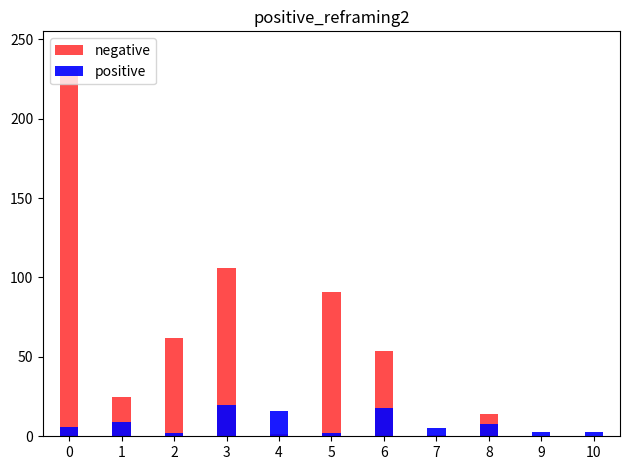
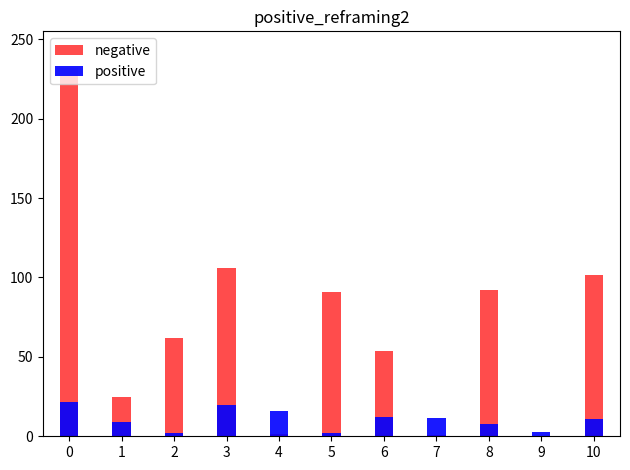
positive, 0: 6 -> 22
positive, 6: 18 -> 12
positive, 7: 5 -> 11
negative, 8: 14 -> 92
negative, 10: 0 -> 102
positive, 10: 3 -> 11
